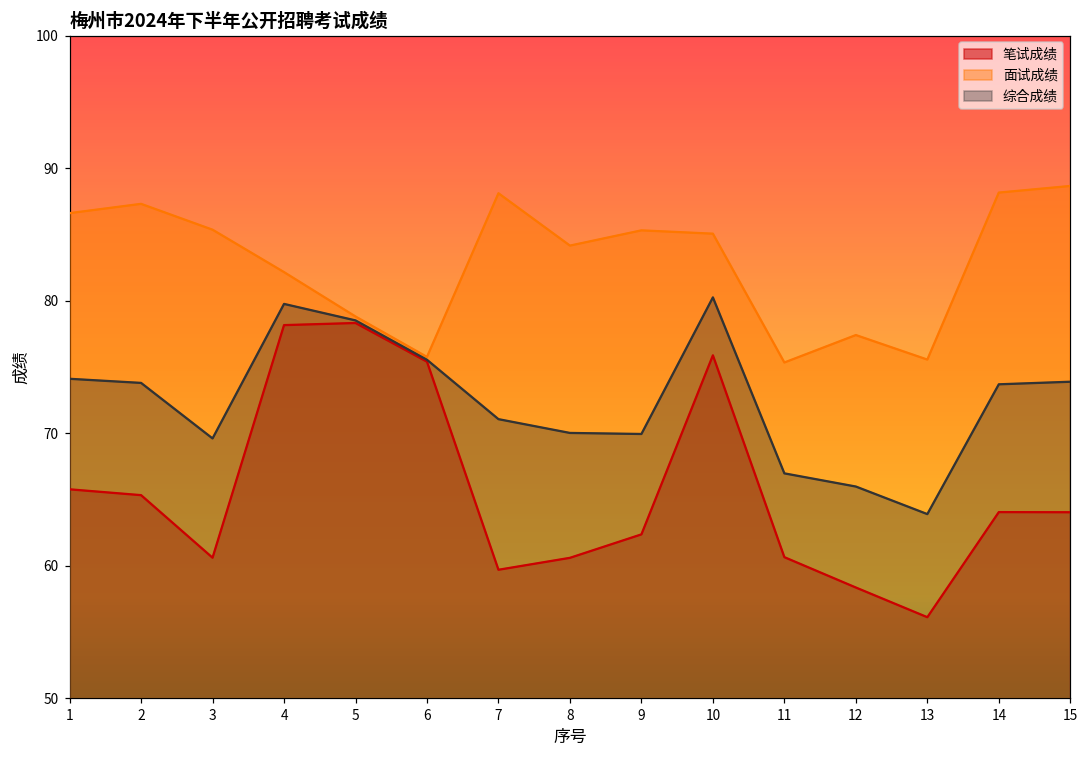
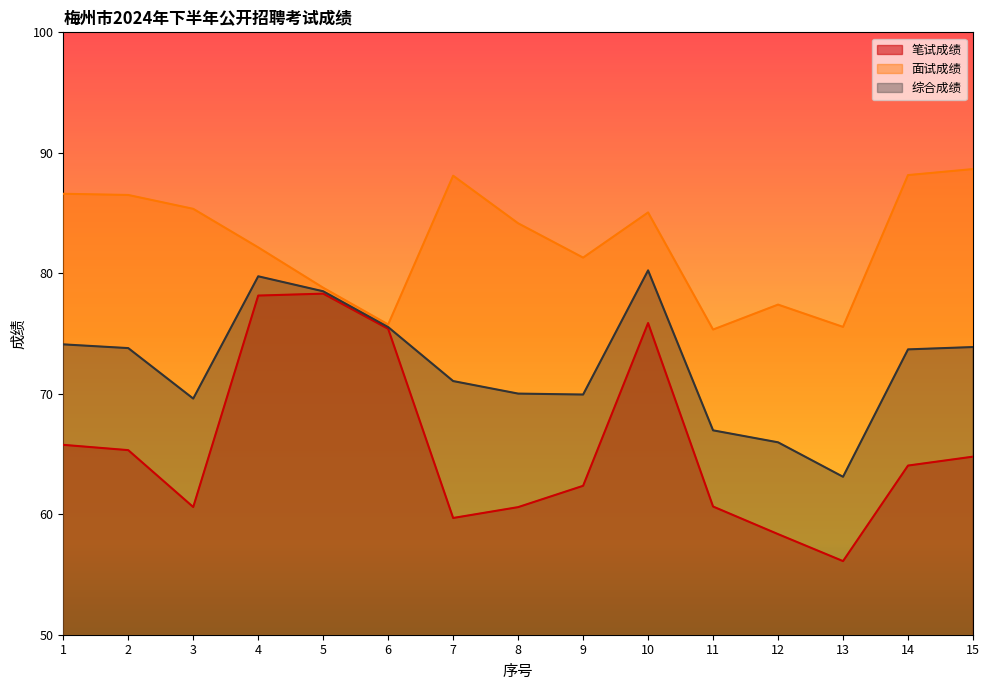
面试成绩, 2: 87.3 -> 86.5
面试成绩, 9: 85.3 -> 81.3
综合成绩, 13: 63.9 -> 63.1
笔试成绩, 15: 64.0 -> 64.8
